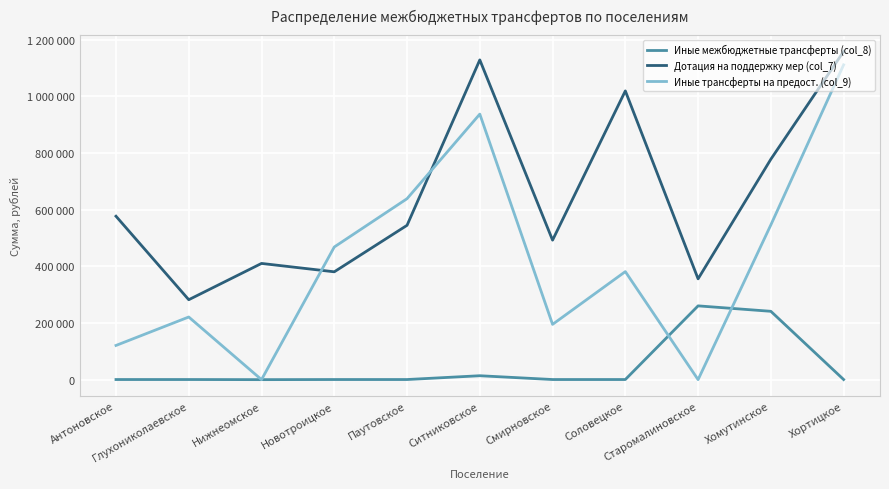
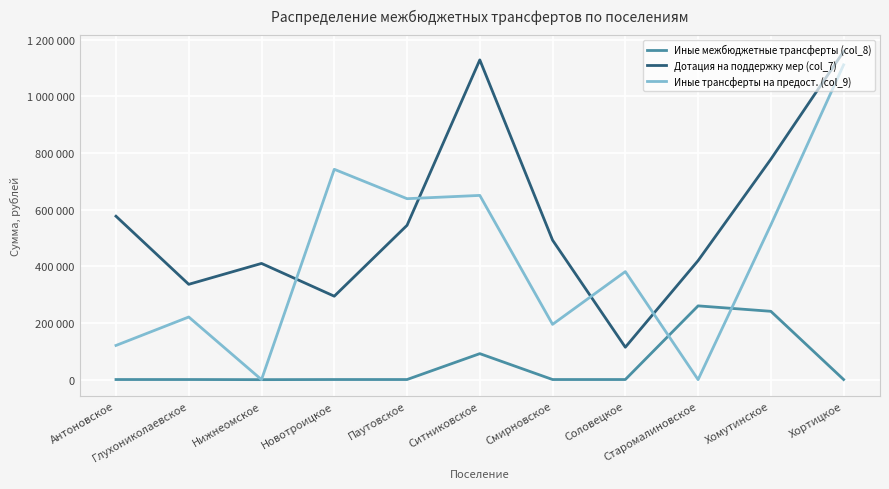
Дотация на поддержку мер (col_7), Глухониколаевское: 280000 -> 340000
Дотация на поддержку мер (col_7), Новотроицкое: 380000 -> 290000
Иные трансферты на предост. (col_9), Новотроицкое: 470000 -> 740000
Иные межбюджетные трансферты (col_8), Ситниковское: 10000 -> 90000
Иные трансферты на предост. (col_9), Ситниковское: 940000 -> 650000
Дотация на поддержку мер (col_7), Соловецкое: 1020000 -> 110000
Дотация на поддержку мер (col_7), Старомалиновское: 360000 -> 420000
